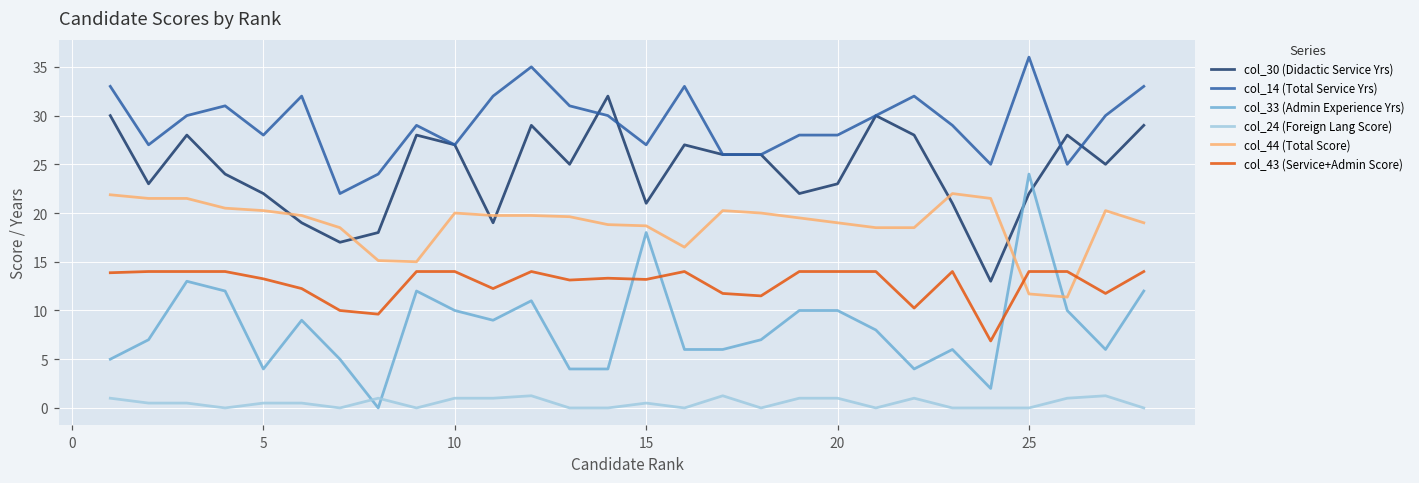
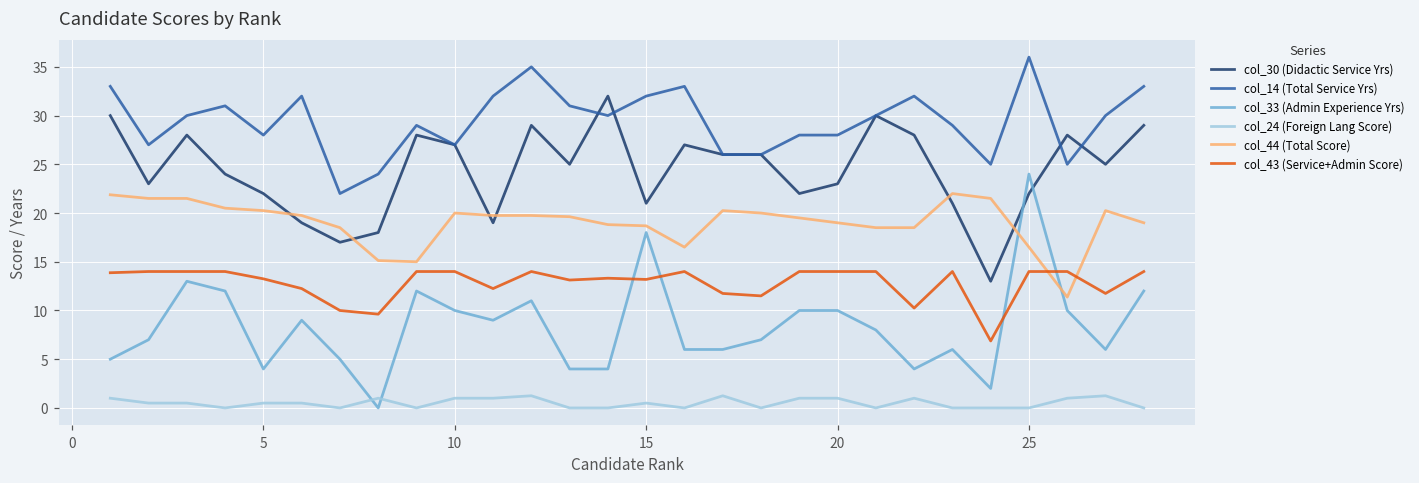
col_14 (Total Service Yrs), 15: 27 -> 32
col_44 (Total Score), 25: 12 -> 17
